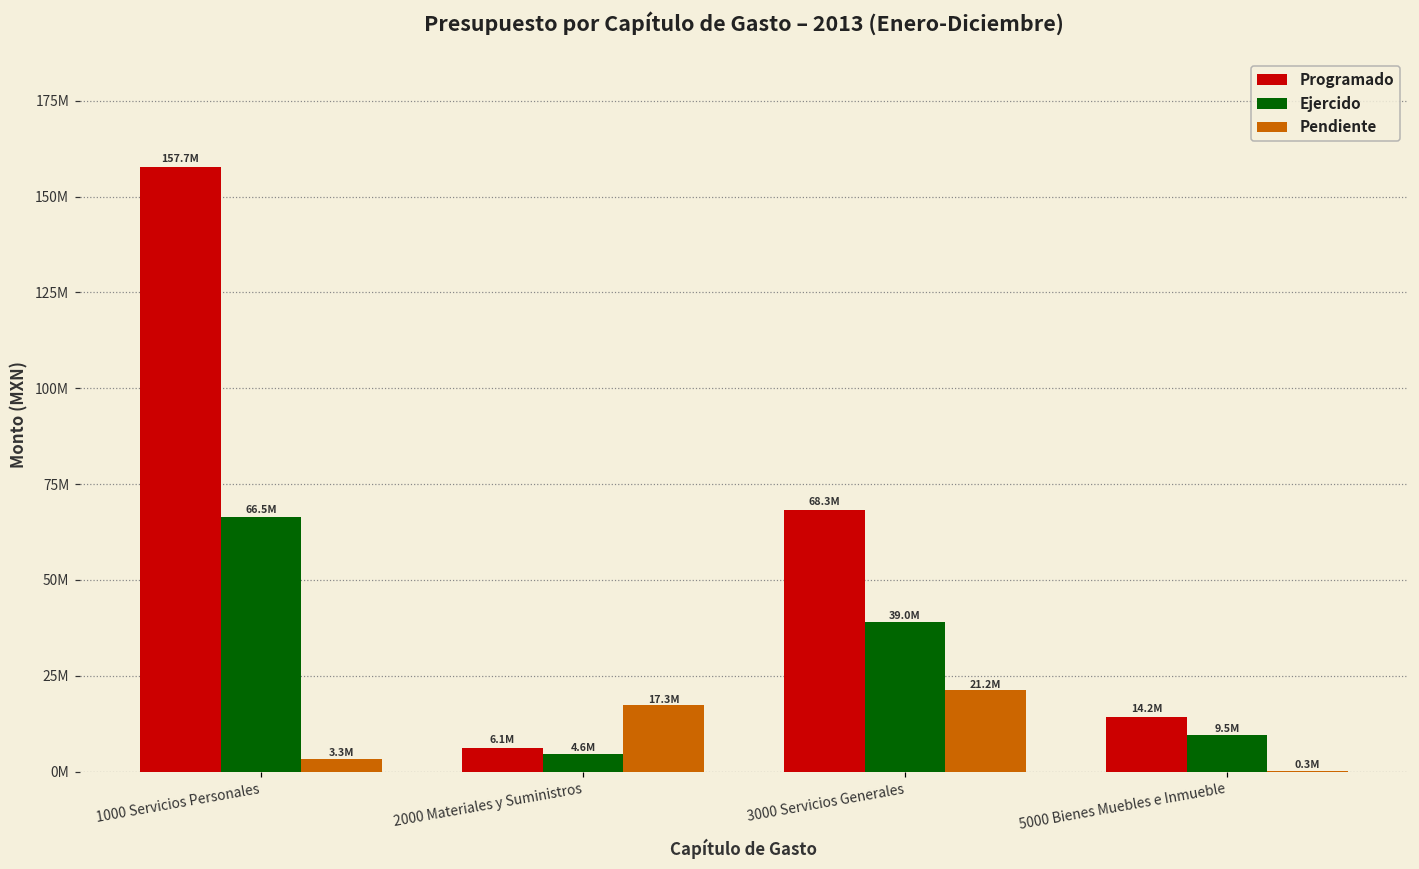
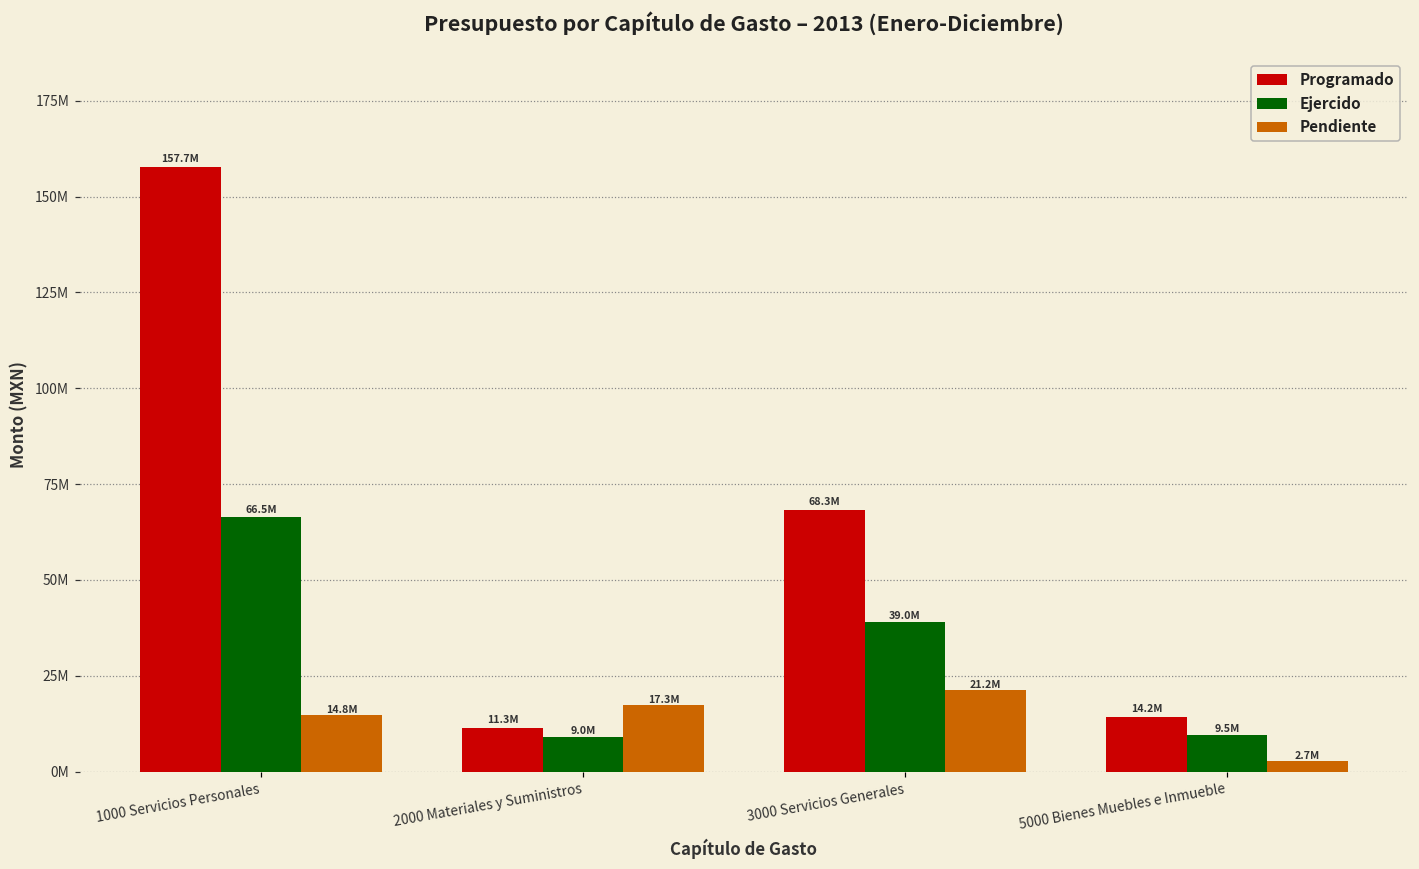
Pendiente, 1000 Servicios Personales: 3.3M -> 14.8M
Programado, 2000 Materiales y Suministros: 6.1M -> 11.3M
Ejercido, 2000 Materiales y Suministros: 4.6M -> 9.0M
Pendiente, 5000 Bienes Muebles e Inmueble: 0.3M -> 2.7M
